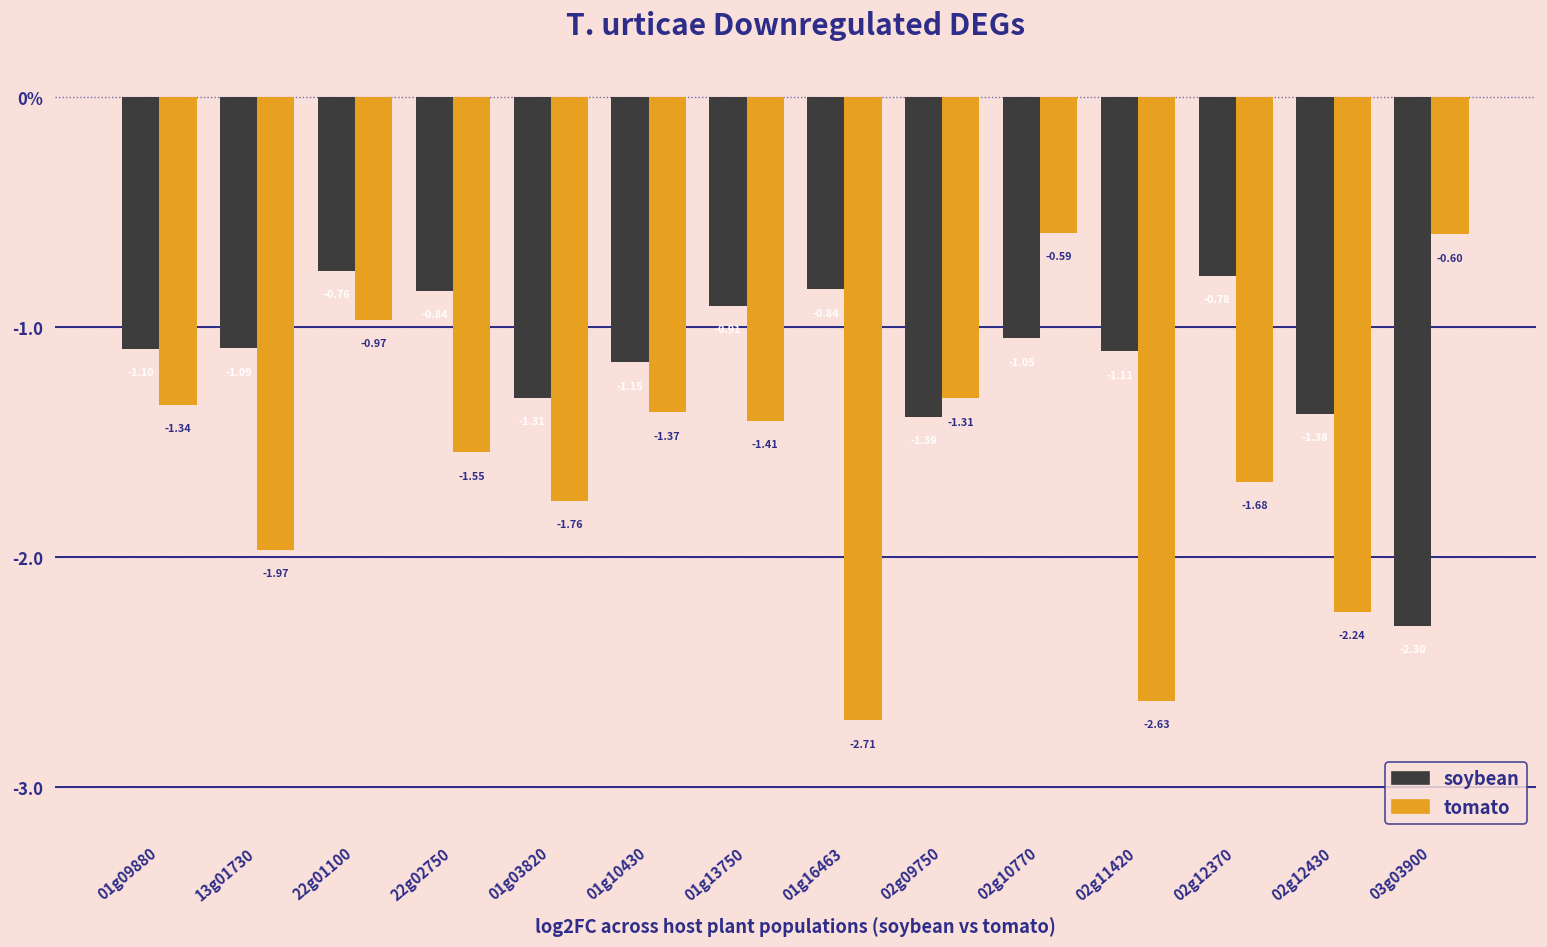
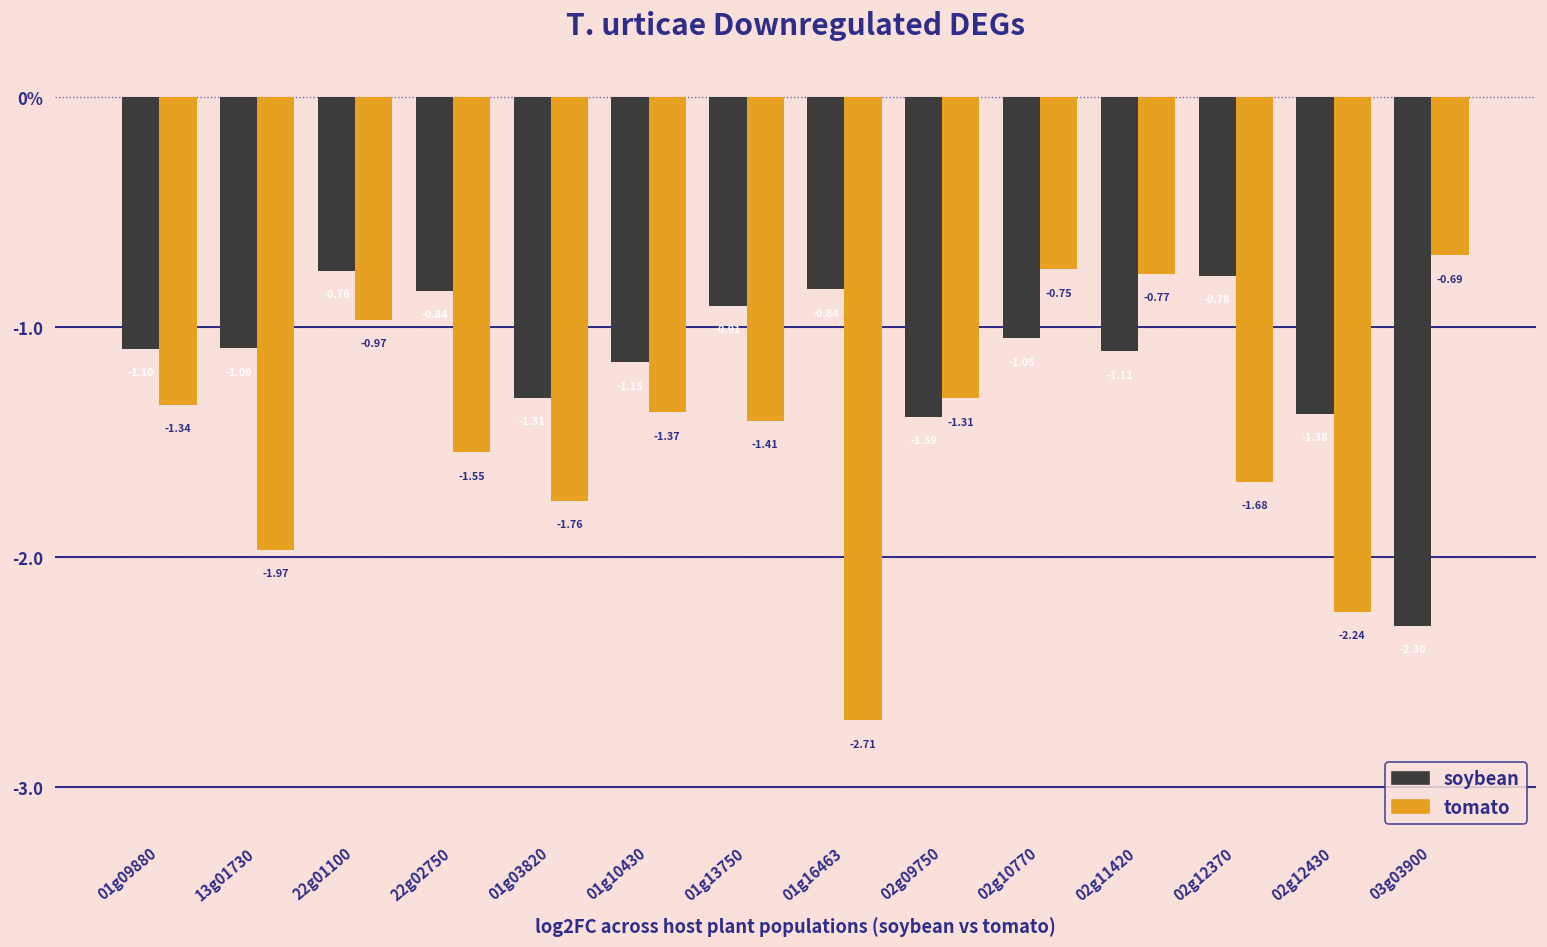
tomato, 02g10770: -0.59 -> -0.75
tomato, 02g11420: -2.63 -> -0.77
tomato, 03g03900: -0.60 -> -0.69
